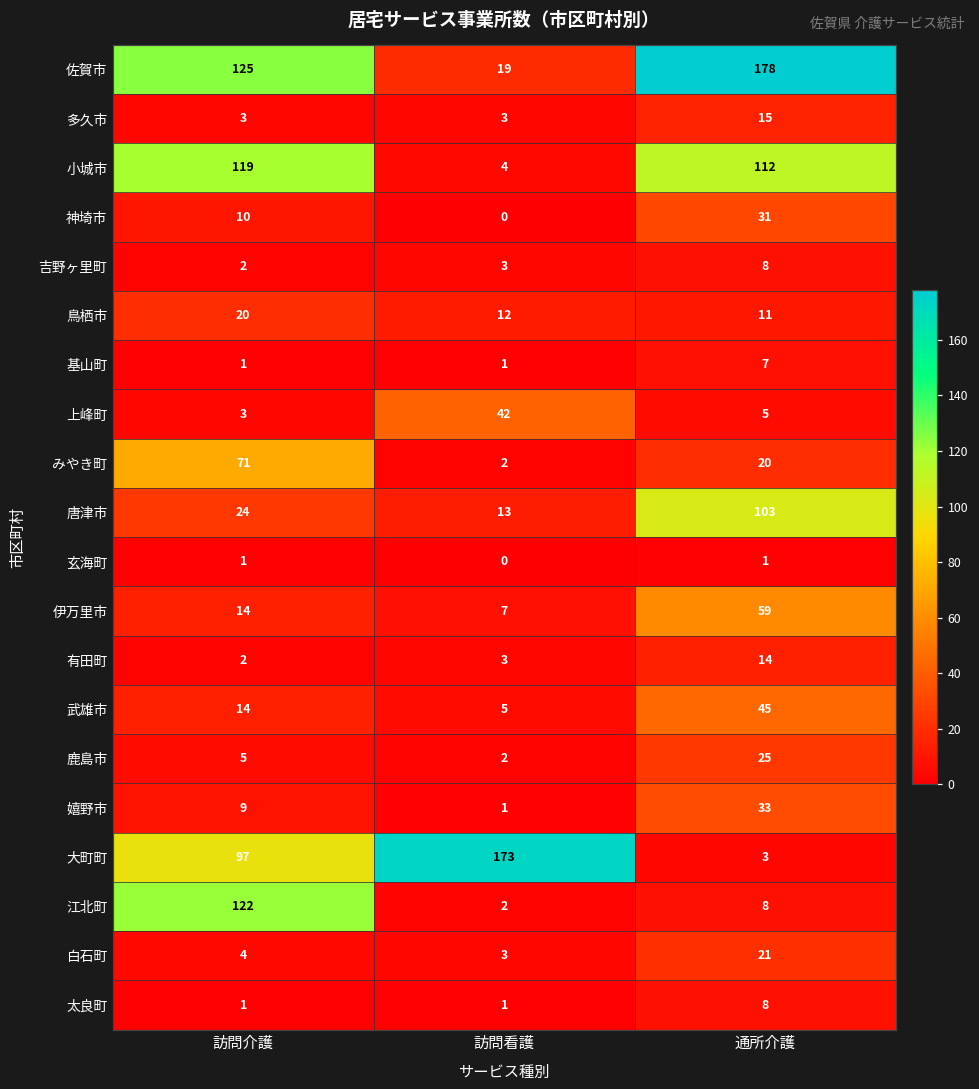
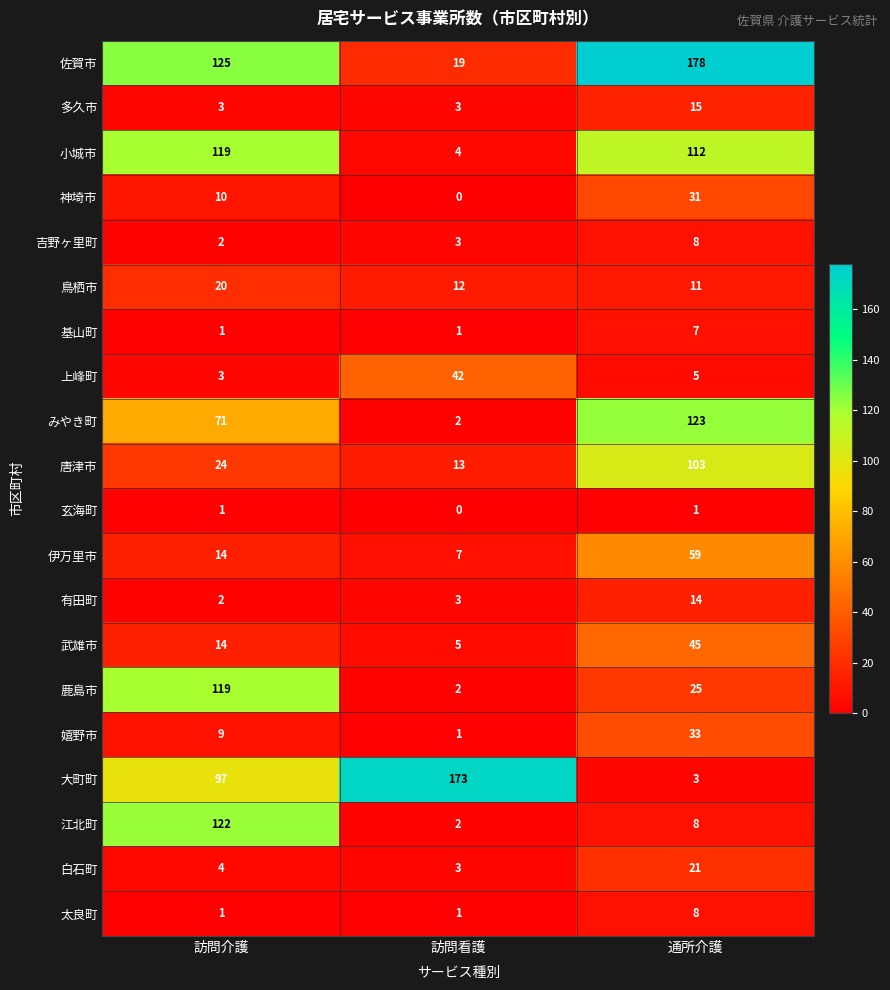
みやき町, 通所介護: 20 -> 123
鹿島市, 訪問介護: 5 -> 119
